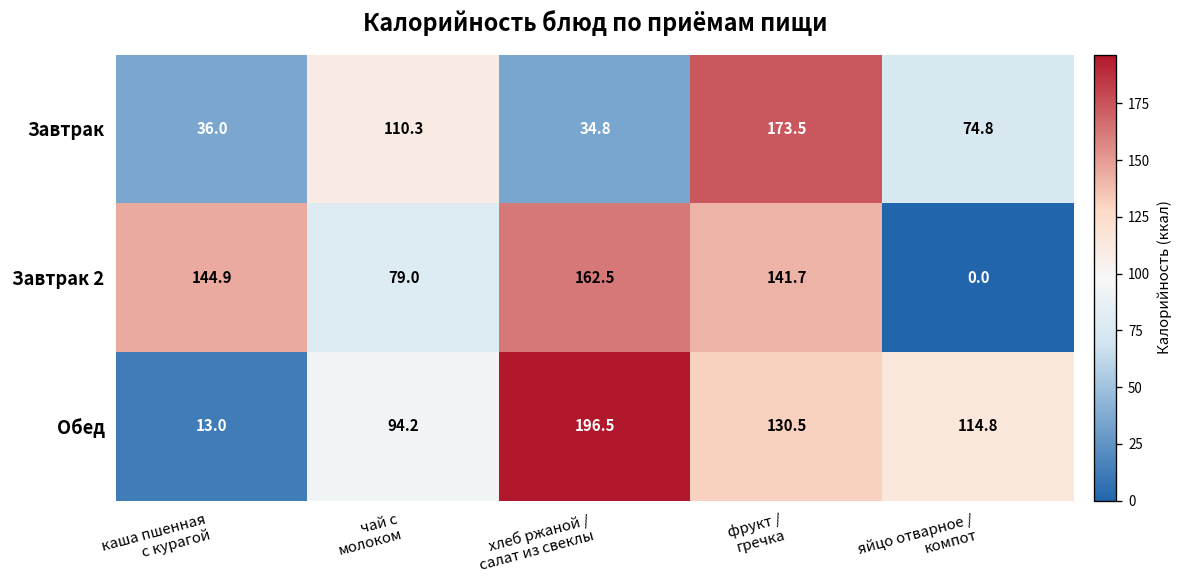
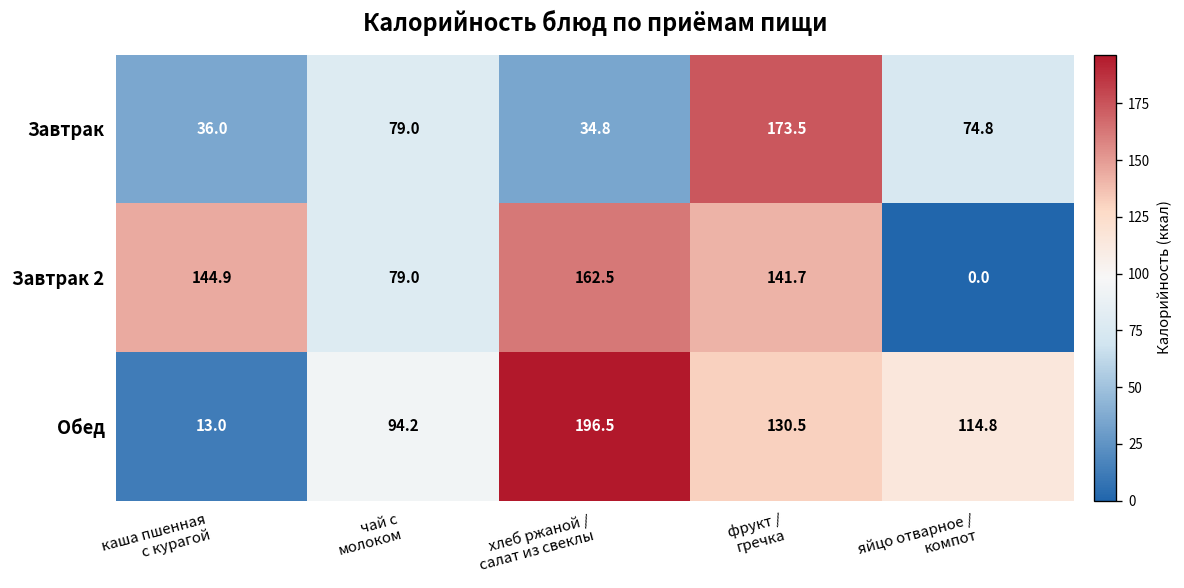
Завтрак, чай с молоком: 110.3 -> 79.0
